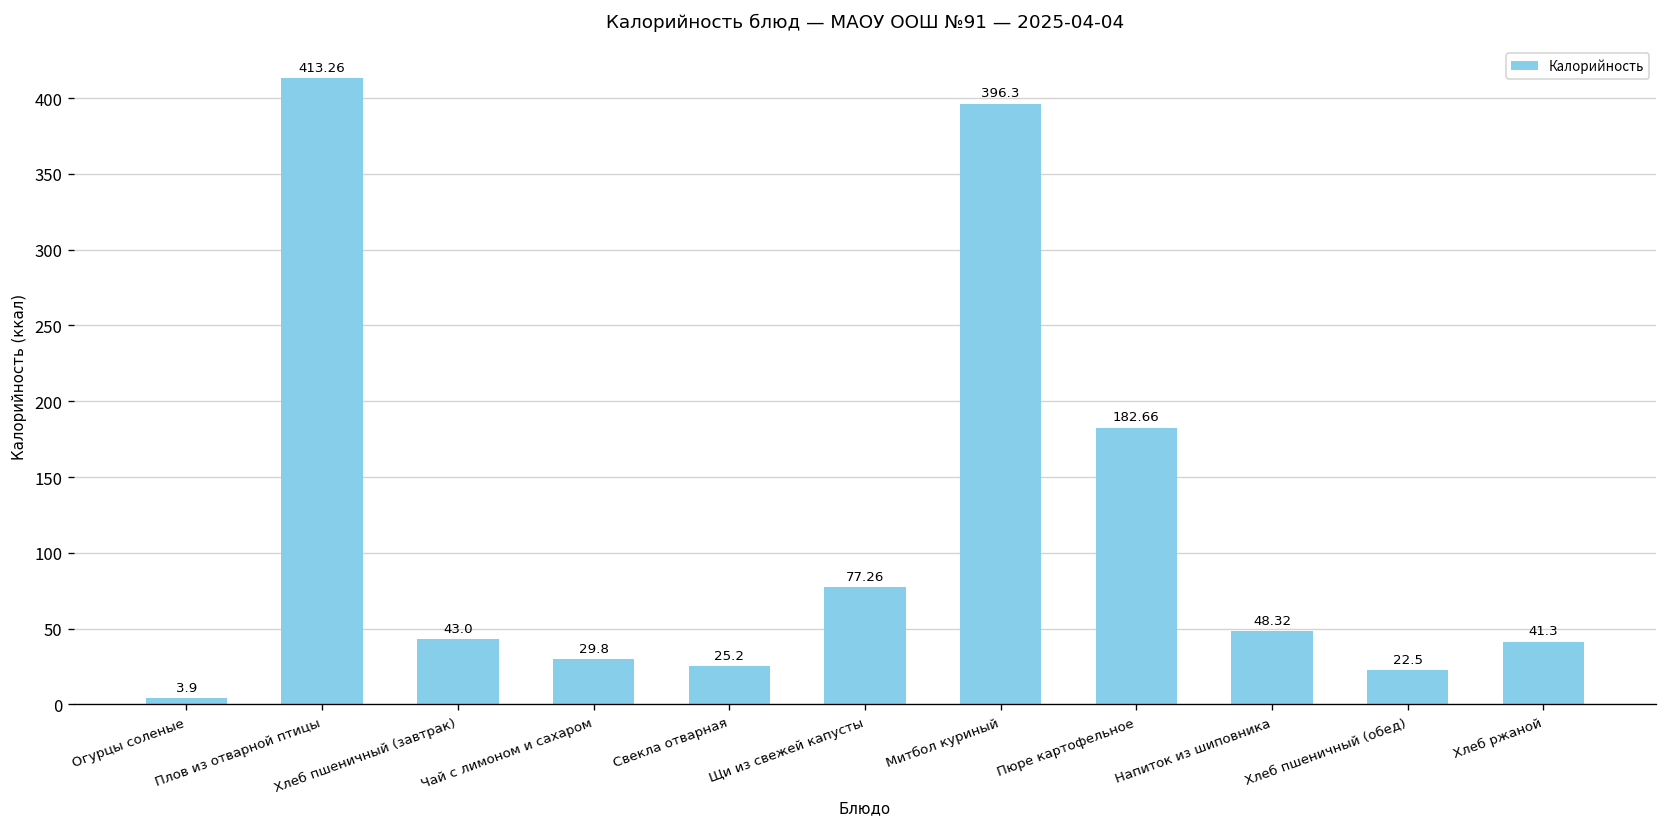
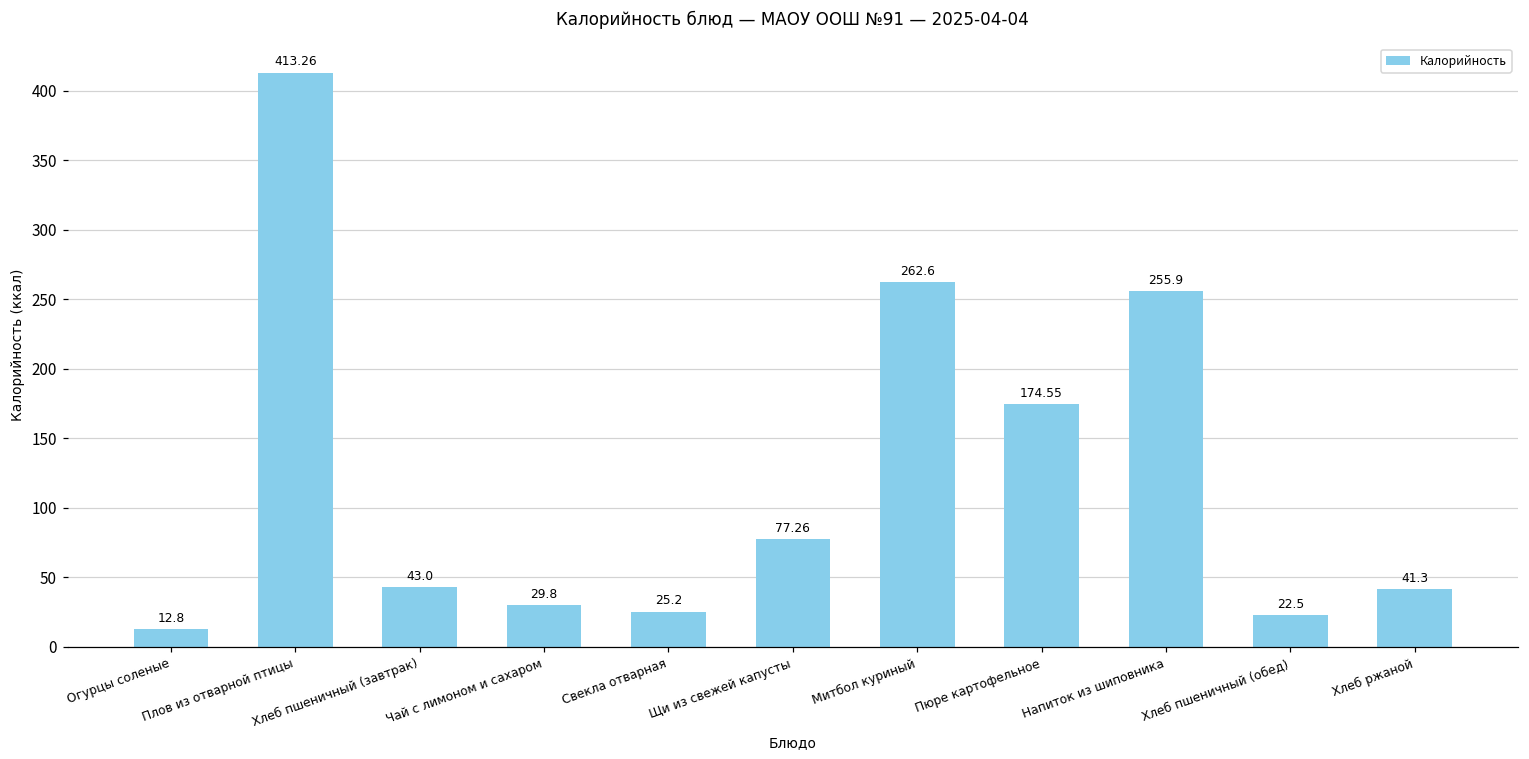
Огурцы соленые: 3.9 -> 12.8
Митбол куриный: 396.3 -> 262.6
Пюре картофельное: 182.66 -> 174.55
Напиток из шиповника: 48.32 -> 255.9
